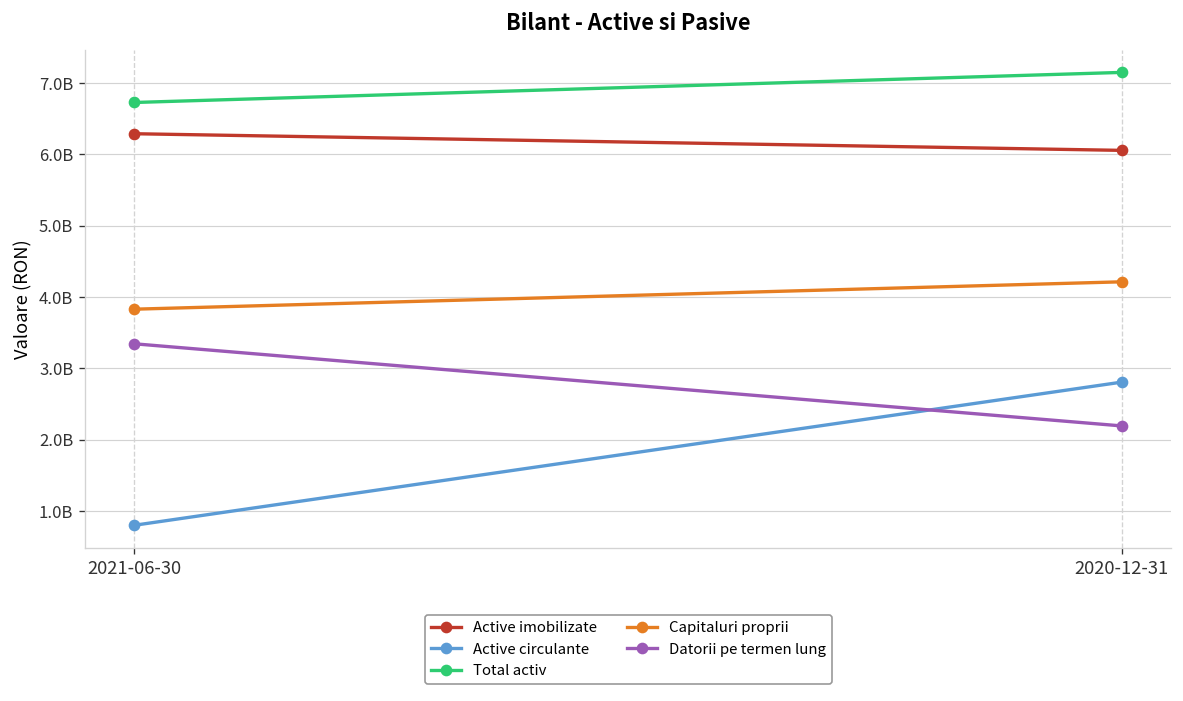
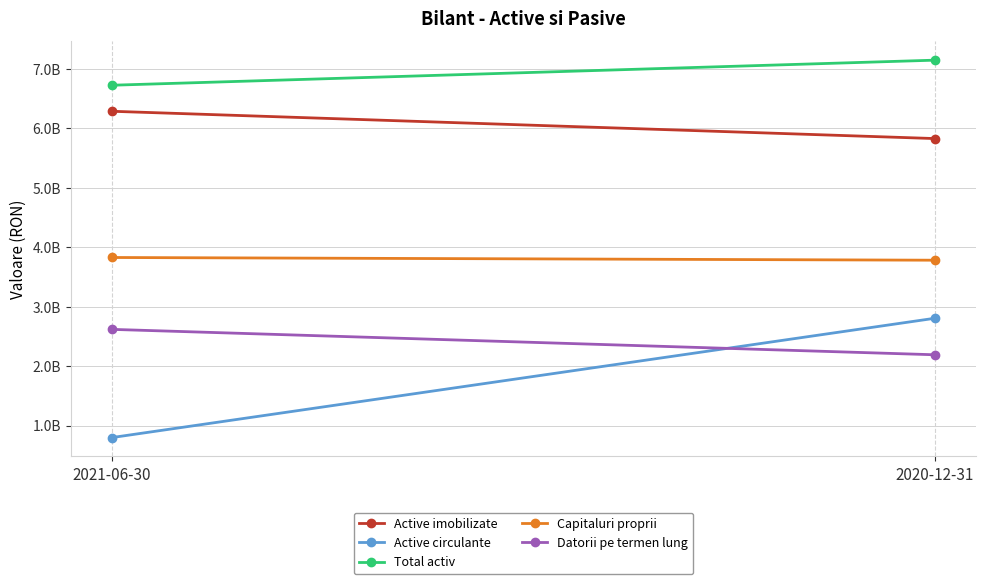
Datorii pe termen lung, 2021-06-30: 3300000000 -> 2600000000
Active imobilizate, 2020-12-31: 6100000000 -> 5800000000
Capitaluri proprii, 2020-12-31: 4200000000 -> 3800000000
